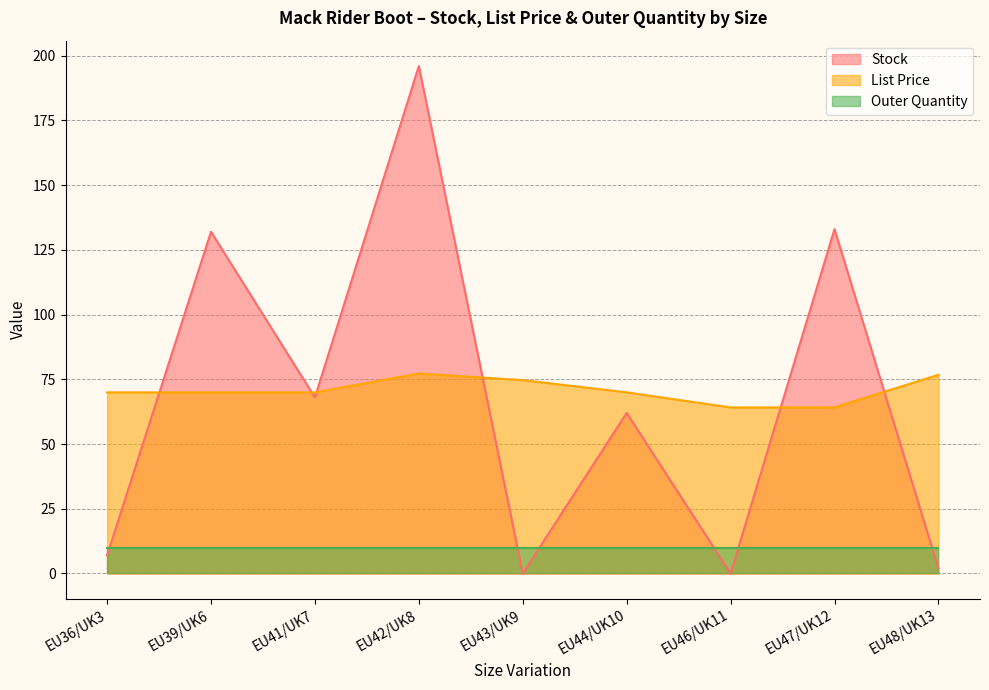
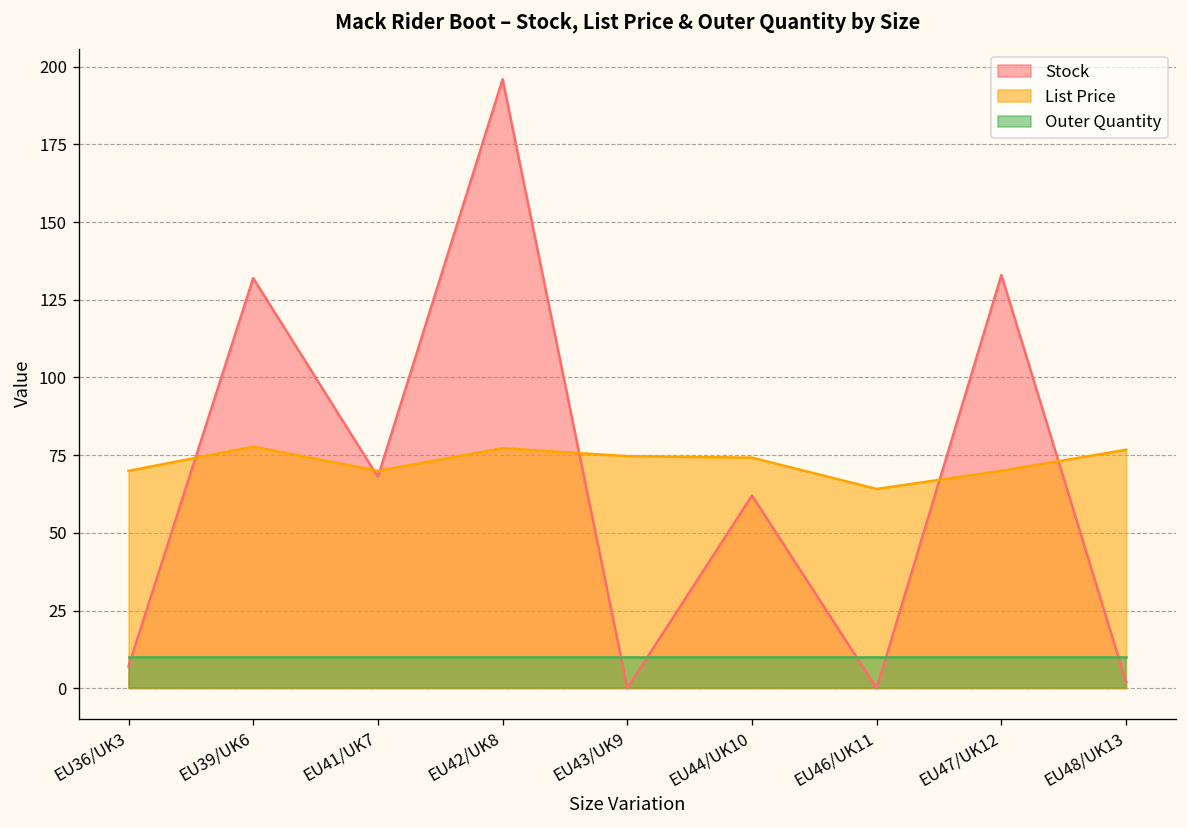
List Price, EU39/UK6: 70 -> 78
List Price, EU44/UK10: 70 -> 74
List Price, EU47/UK12: 64 -> 70
